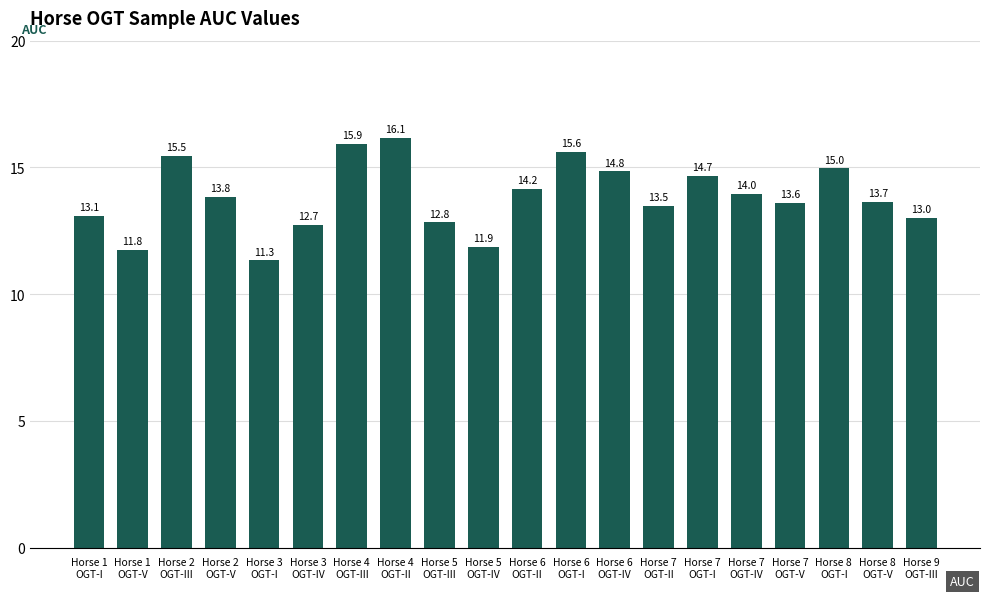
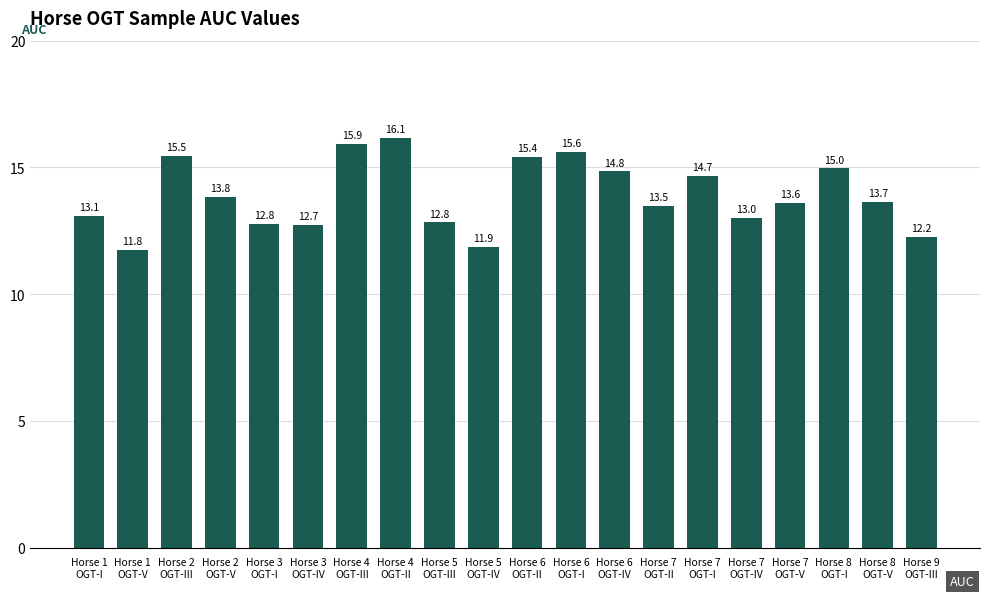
Horse 3 OGT-I: 11.3 -> 12.8
Horse 6 OGT-II: 14.2 -> 15.4
Horse 7 OGT-IV: 14.0 -> 13.0
Horse 9 OGT-III: 13.0 -> 12.2
